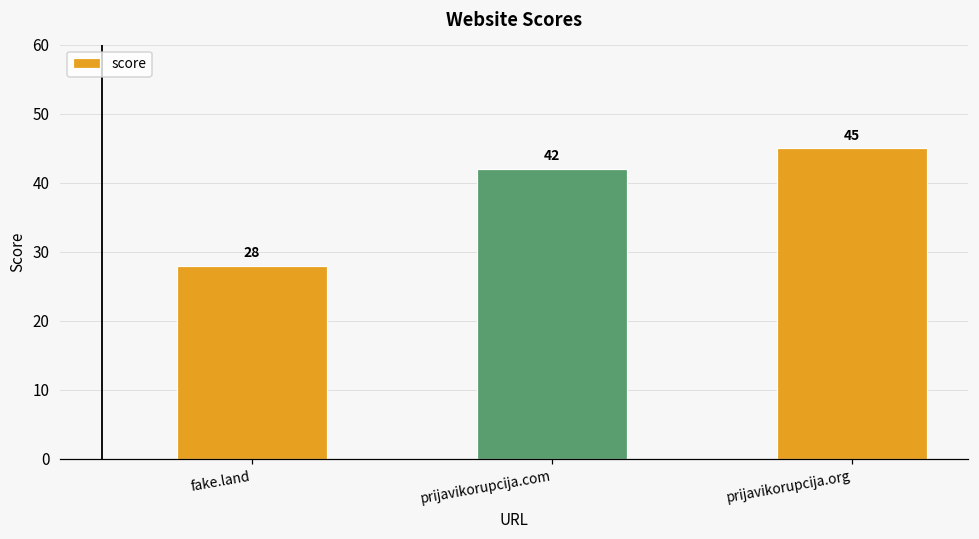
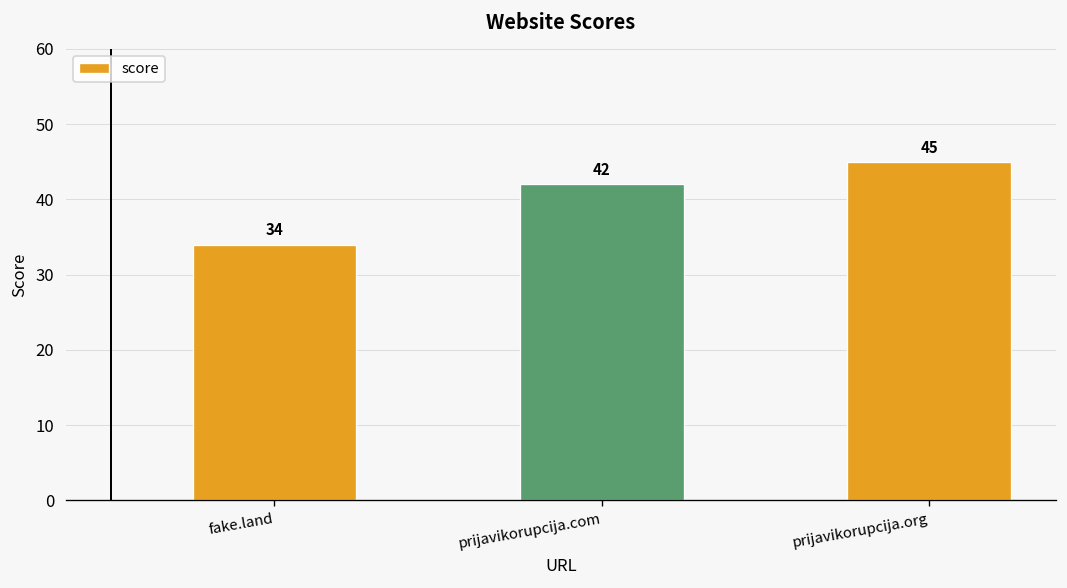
fake.land: 28 -> 34
